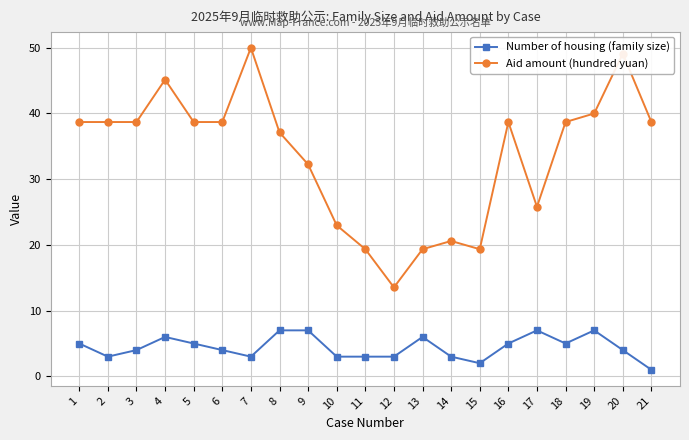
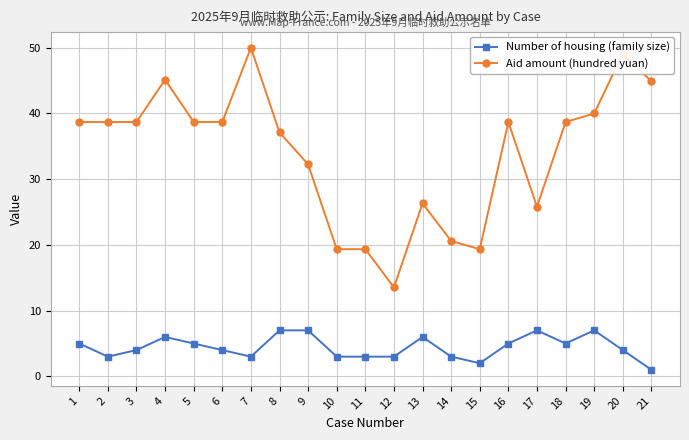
Aid amount (hundred yuan), 10: 23 -> 19
Aid amount (hundred yuan), 13: 19 -> 26
Aid amount (hundred yuan), 21: 39 -> 45
